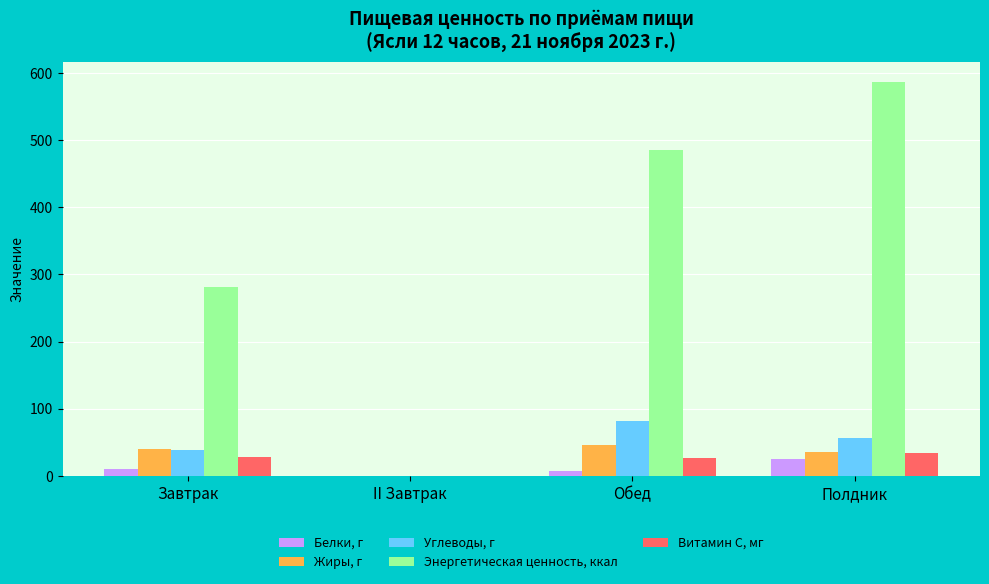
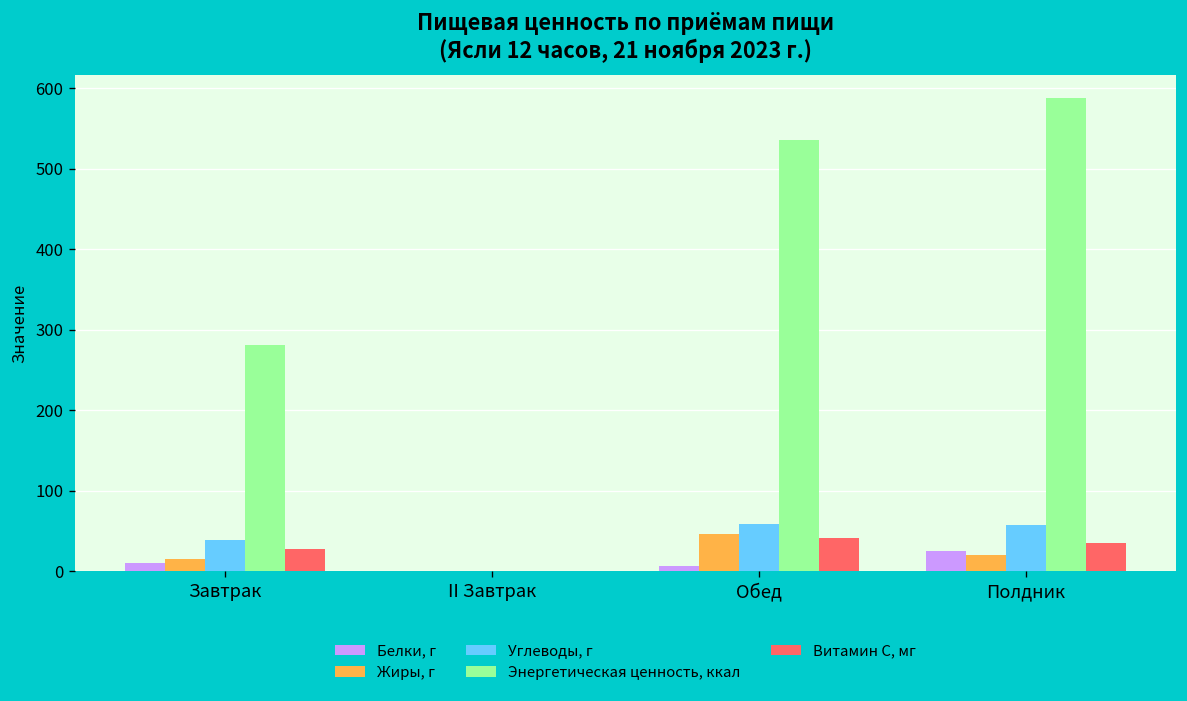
Жиры, г, Завтрак: 40 -> 10
Углеводы, г, Обед: 80 -> 60
Энергетическая ценность, ккал, Обед: 490 -> 540
Витамин С, мг, Обед: 30 -> 40
Жиры, г, Полдник: 30 -> 20
